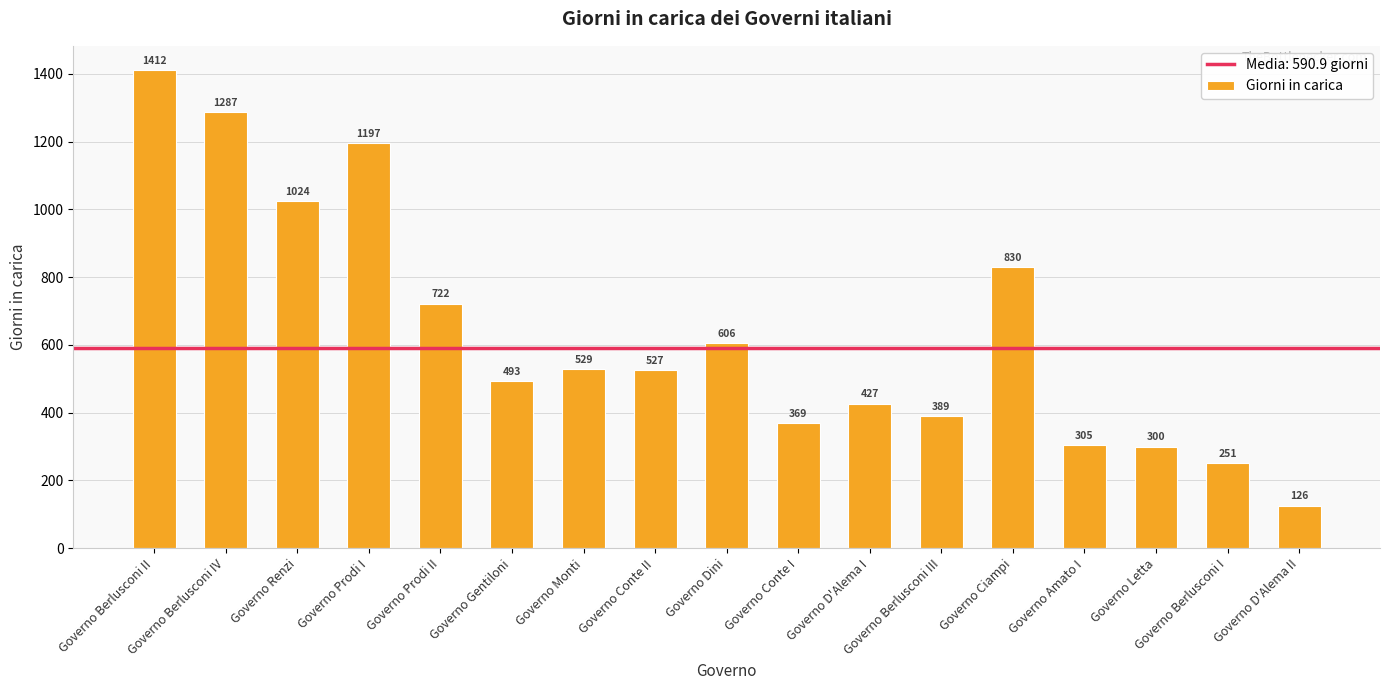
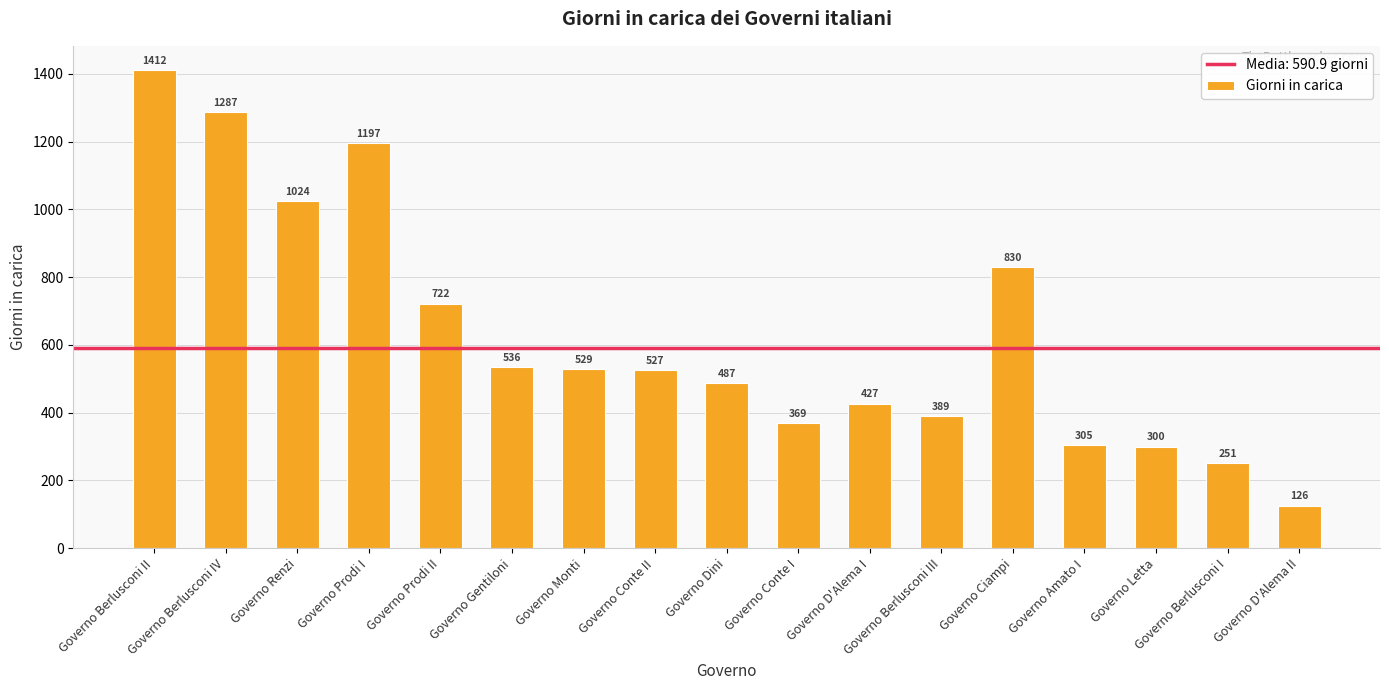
Governo Gentiloni: 493 -> 536
Governo Dini: 606 -> 487
